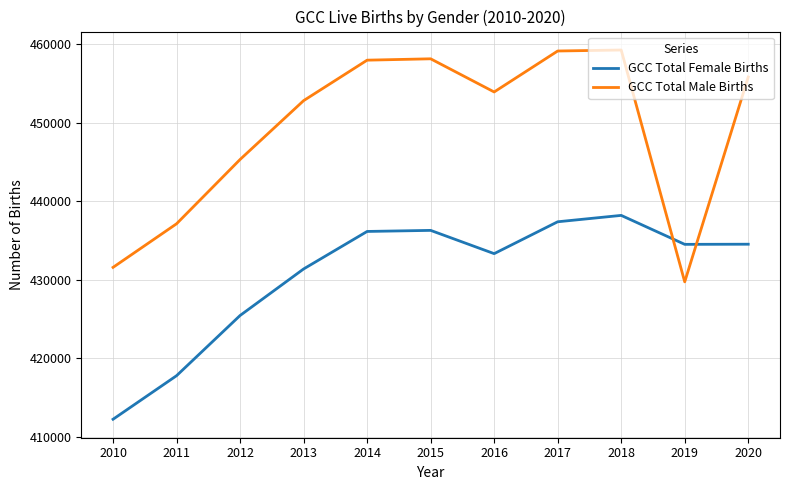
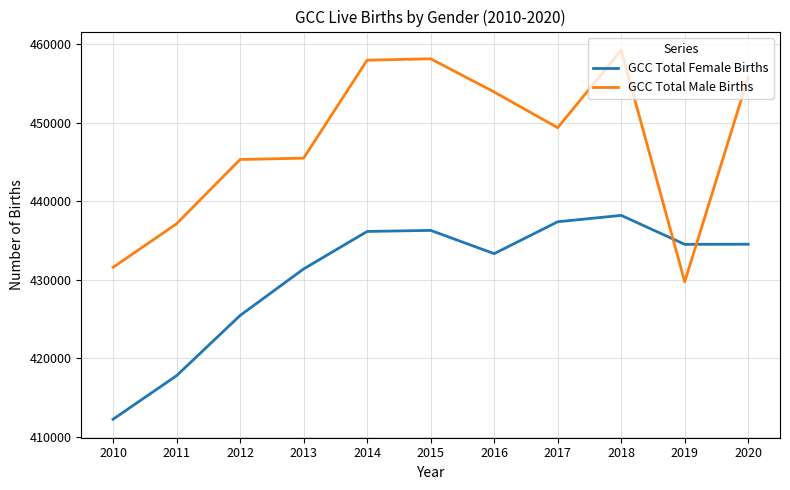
GCC Total Male Births, 2013: 453000 -> 445000
GCC Total Male Births, 2017: 459000 -> 449000
